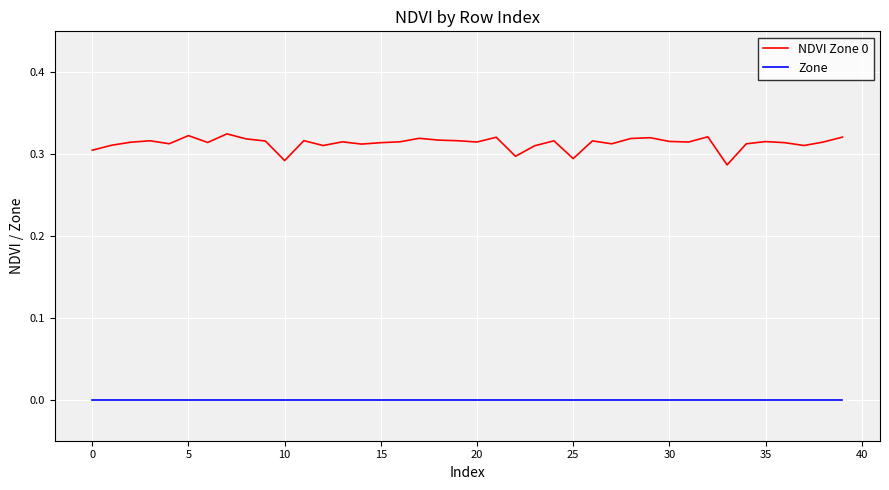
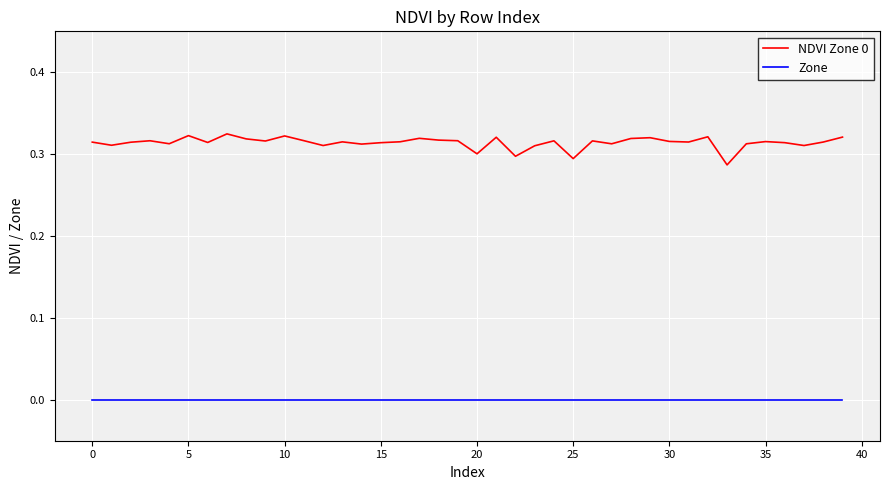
NDVI Zone 0, 0: 0.30 -> 0.31
NDVI Zone 0, 10: 0.29 -> 0.32
NDVI Zone 0, 20: 0.31 -> 0.30
